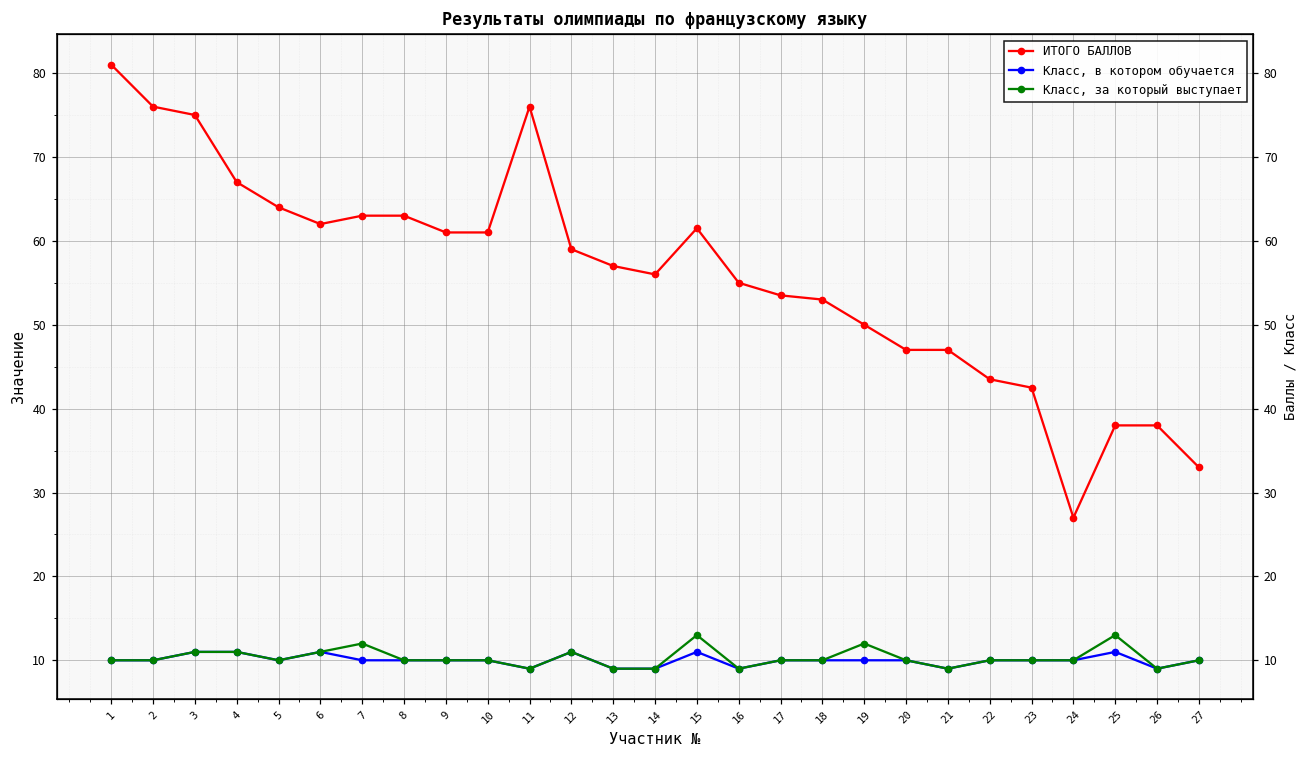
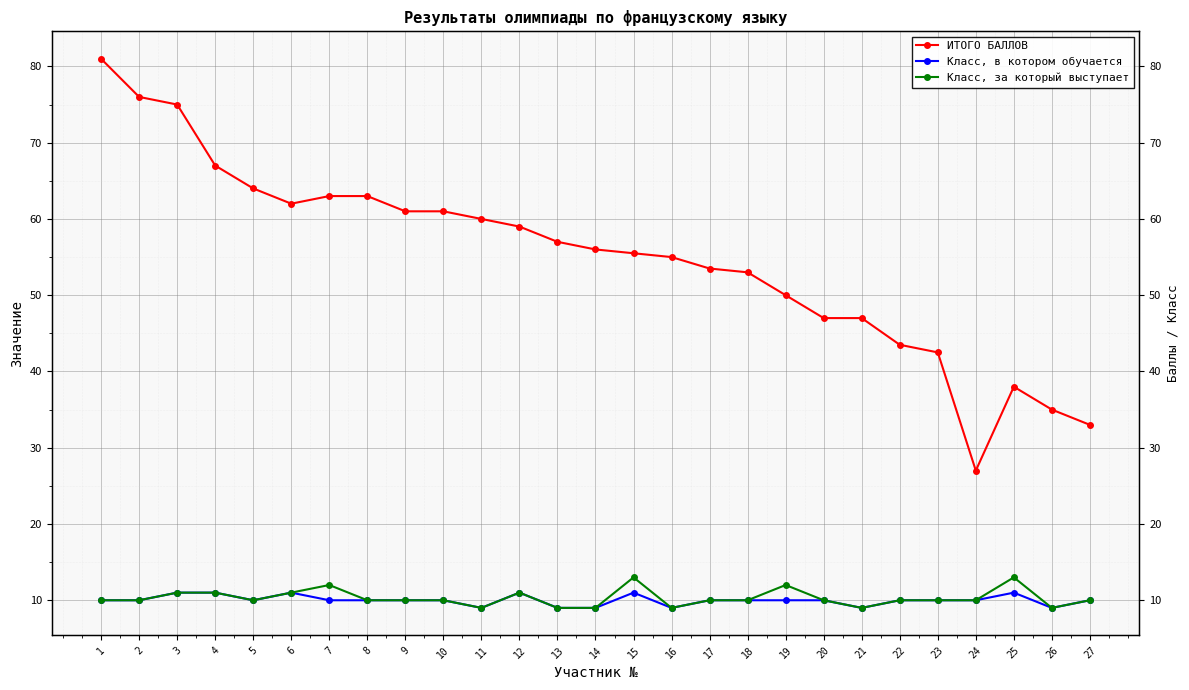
ИТОГО БАЛЛОВ, 11: 76 -> 60
ИТОГО БАЛЛОВ, 15: 62 -> 56
ИТОГО БАЛЛОВ, 26: 38 -> 35
